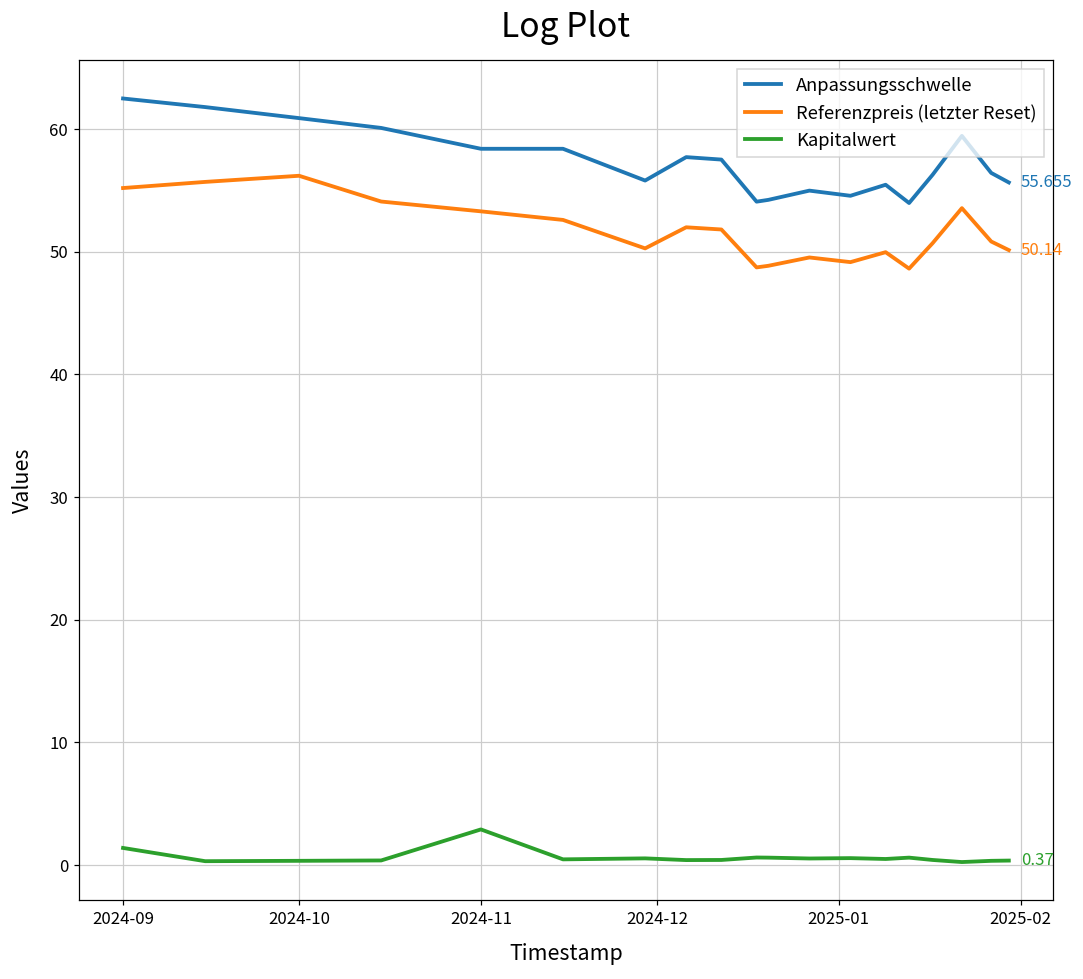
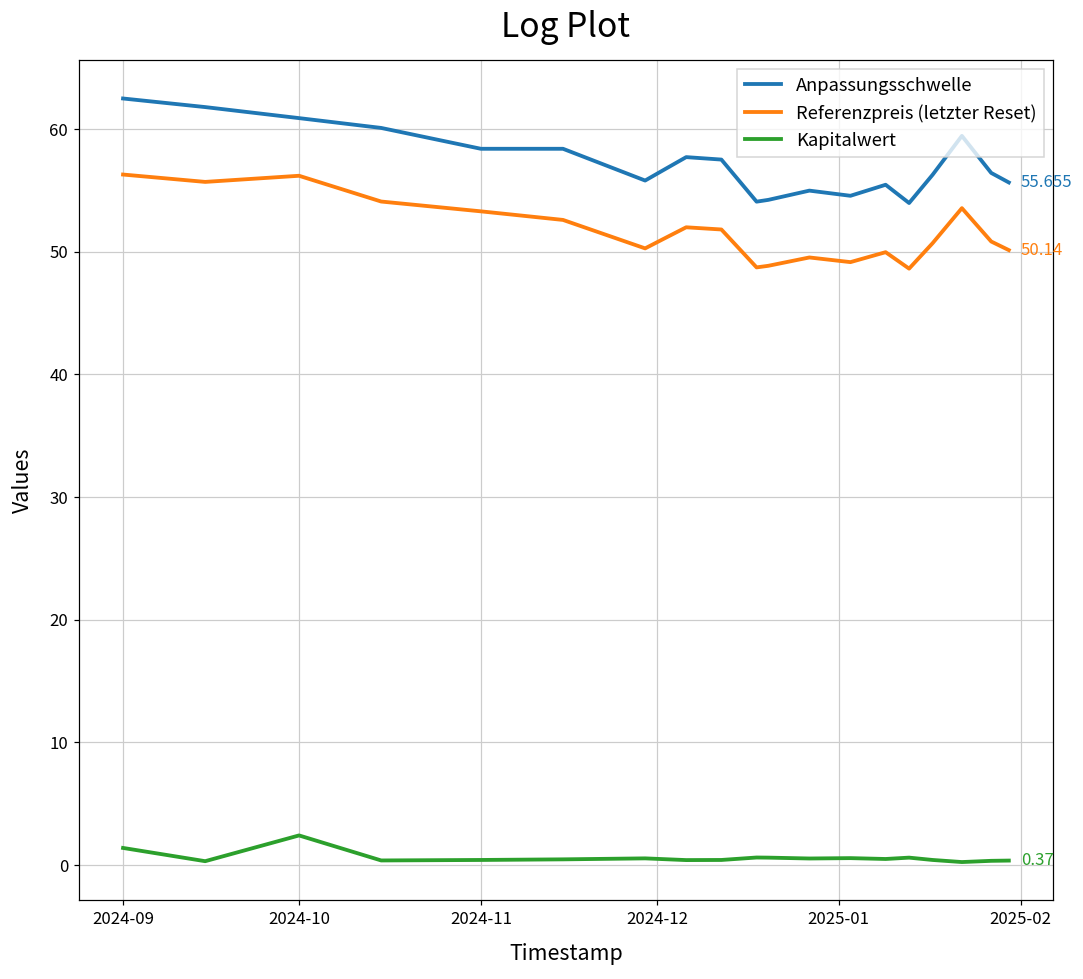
Referenzpreis (letzter Reset), 2024-09: 55.2 -> 56.3
Kapitalwert, 2024-10: 0.4 -> 2.4
Kapitalwert, 2024-11: 2.9 -> 0.4
